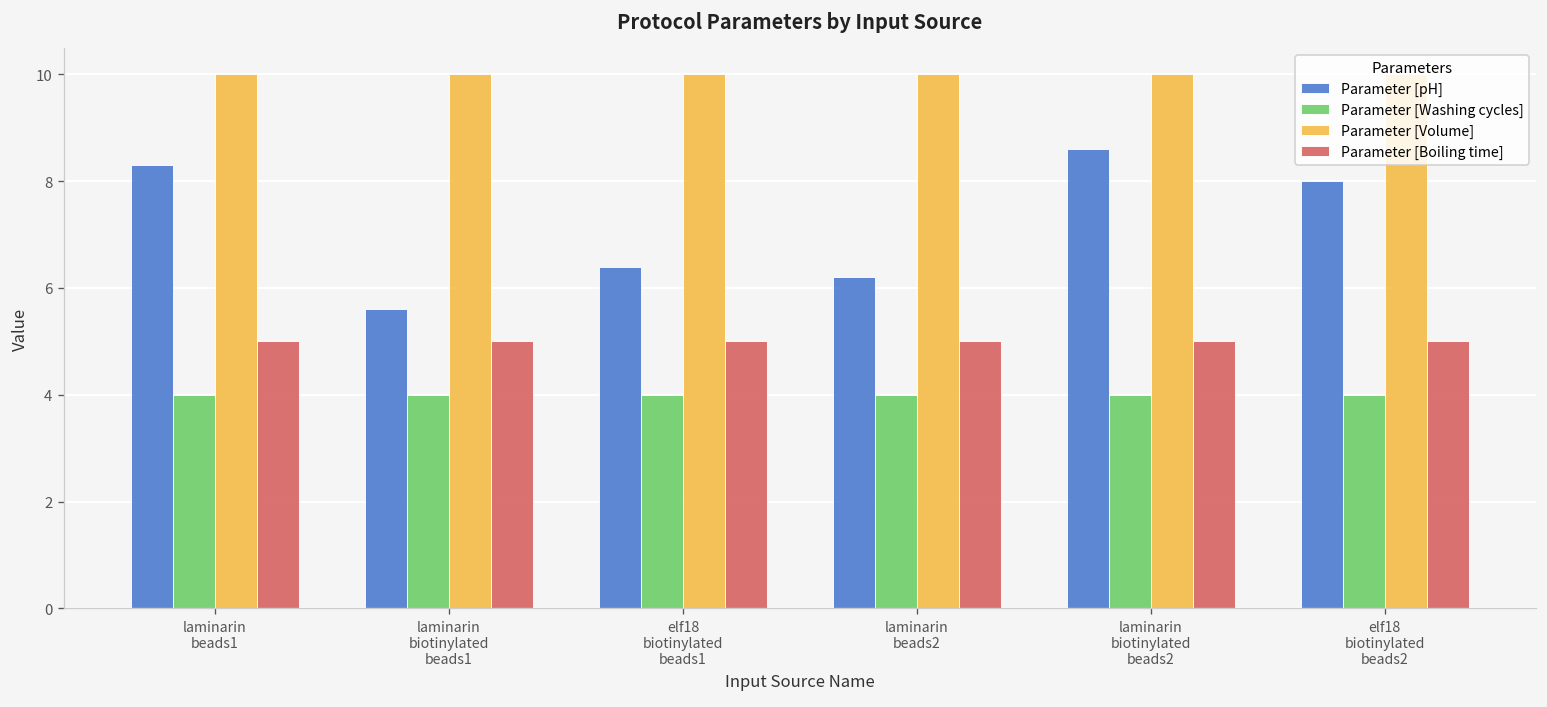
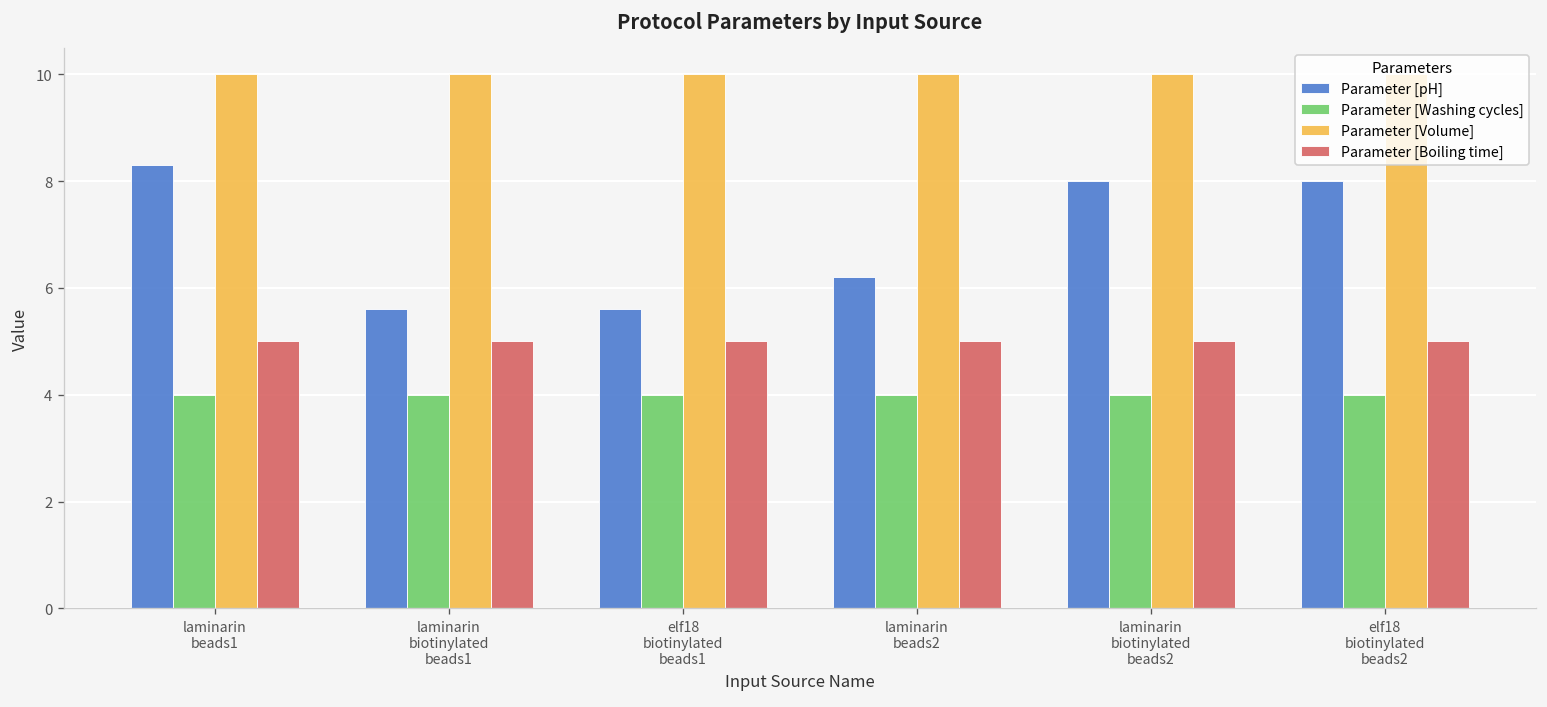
Parameter [pH], elf18 biotinylated beads1: 6.4 -> 5.6
Parameter [pH], laminarin biotinylated beads2: 8.6 -> 8.0
